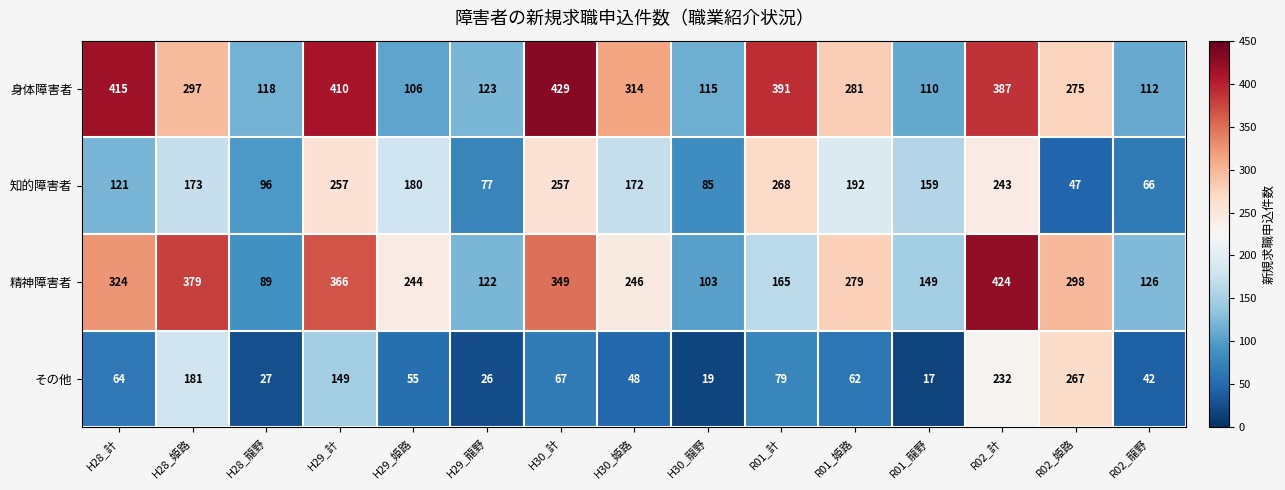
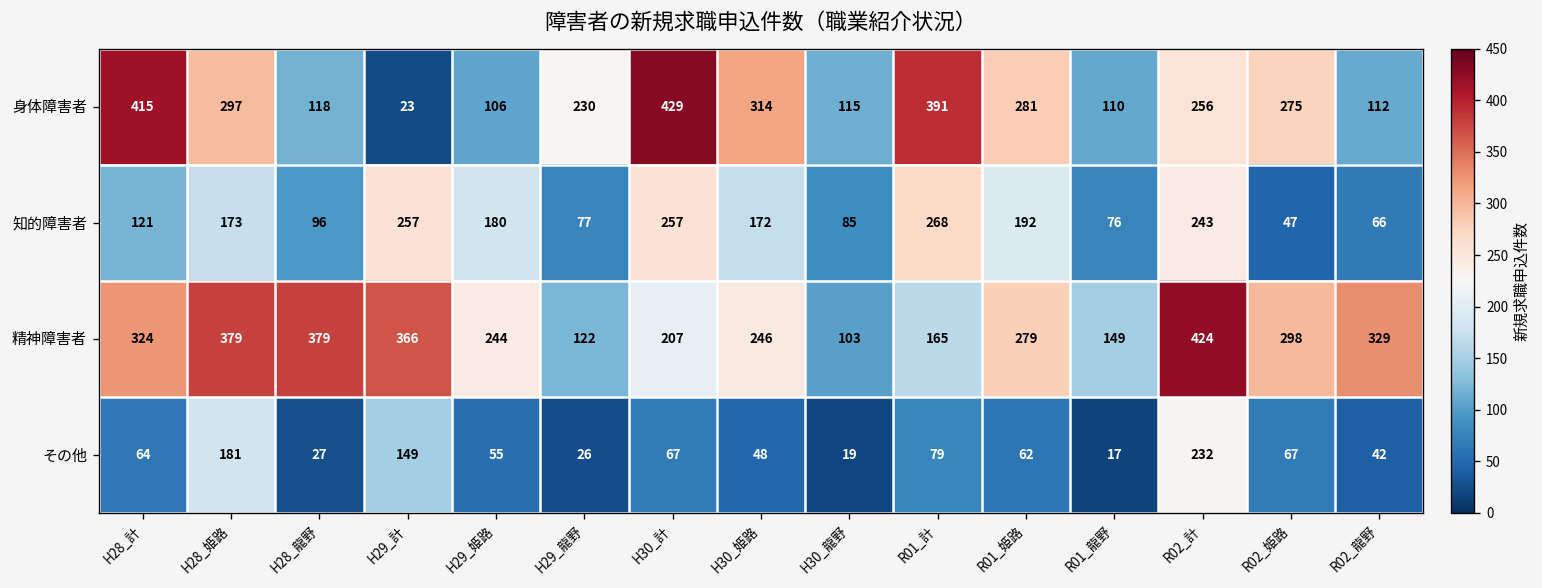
身体障害者, H29_計: 410 -> 23
身体障害者, H29_龍野: 123 -> 230
身体障害者, R02_計: 387 -> 256
知的障害者, R01_龍野: 159 -> 76
精神障害者, H28_龍野: 89 -> 379
精神障害者, H30_計: 349 -> 207
精神障害者, R02_龍野: 126 -> 329
その他, R02_姫路: 267 -> 67
